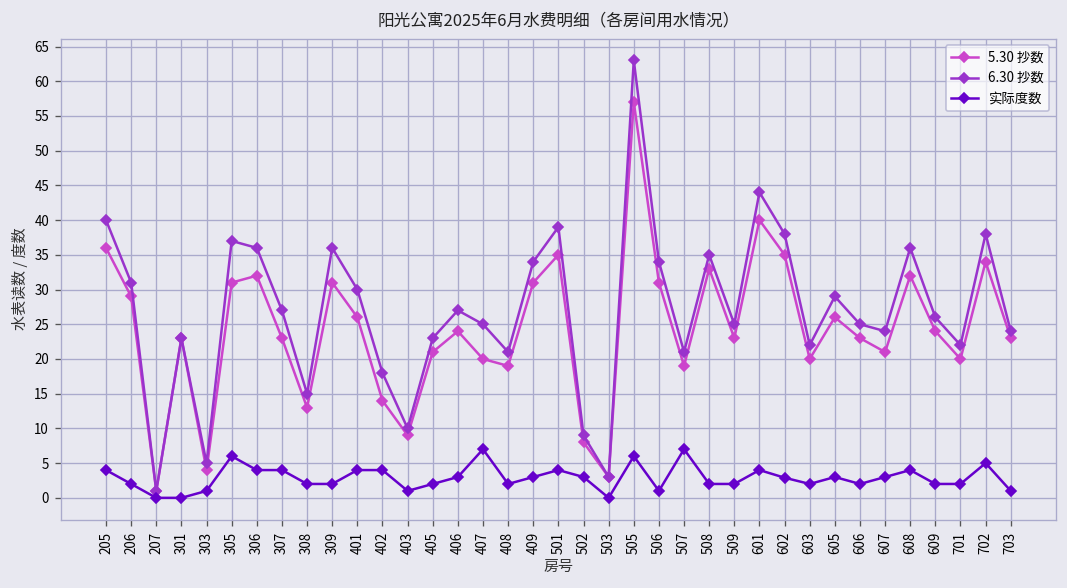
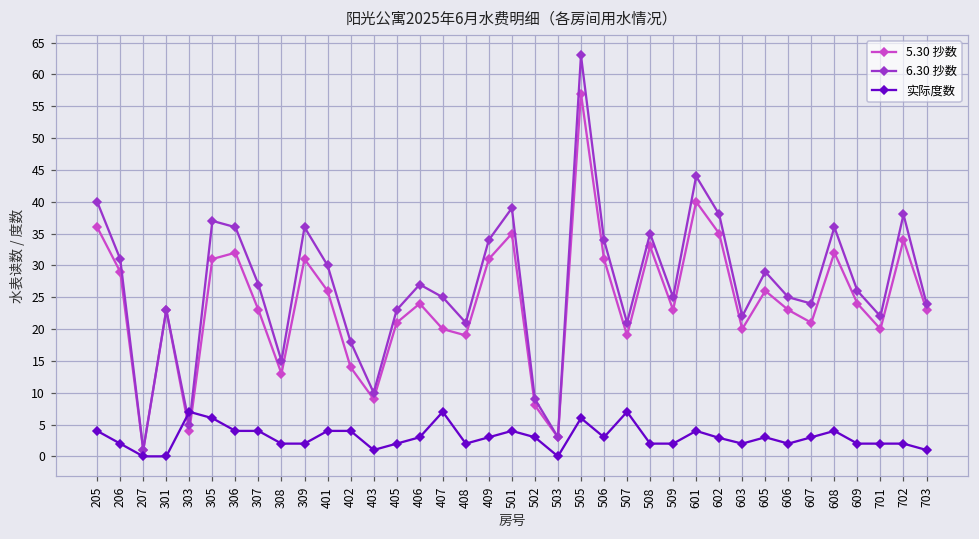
实际度数, 303: 1 -> 7
实际度数, 506: 1 -> 3
实际度数, 702: 5 -> 2
